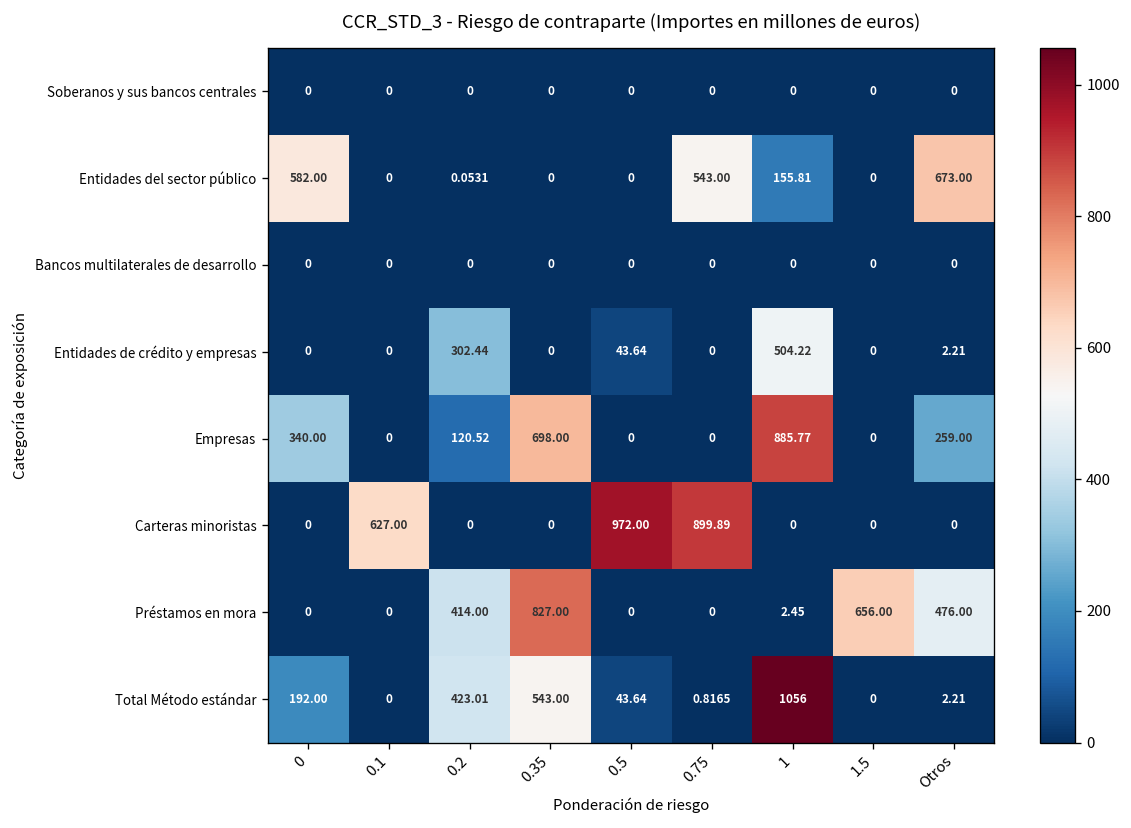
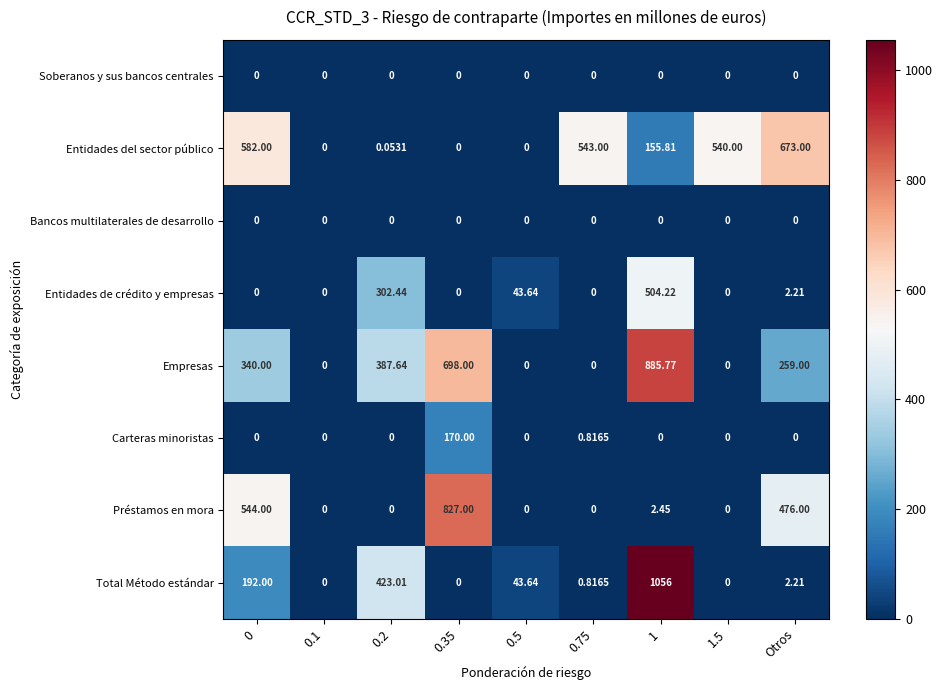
Entidades del sector público, 1.5: 0 -> 540.00
Empresas, 0.2: 120.52 -> 387.64
Carteras minoristas, 0.1: 627.00 -> 0
Carteras minoristas, 0.35: 0 -> 170.00
Carteras minoristas, 0.5: 972.00 -> 0
Carteras minoristas, 0.75: 899.89 -> 0.8165
Préstamos en mora, 0: 0 -> 544.00
Préstamos en mora, 0.2: 414.00 -> 0
Préstamos en mora, 1.5: 656.00 -> 0
Total Método estándar, 0.35: 543.00 -> 0
